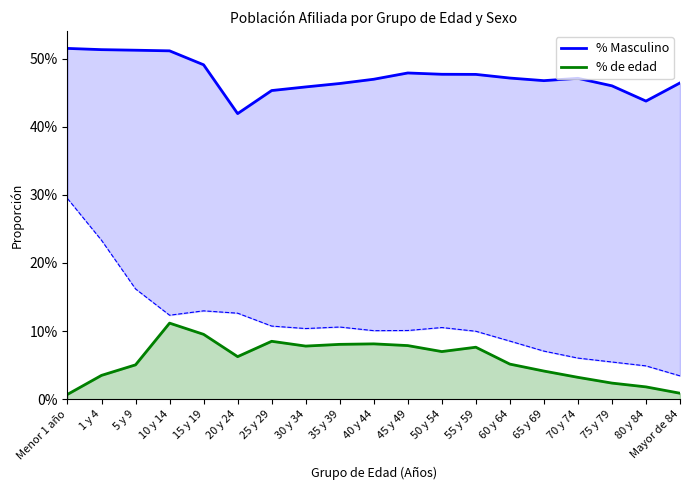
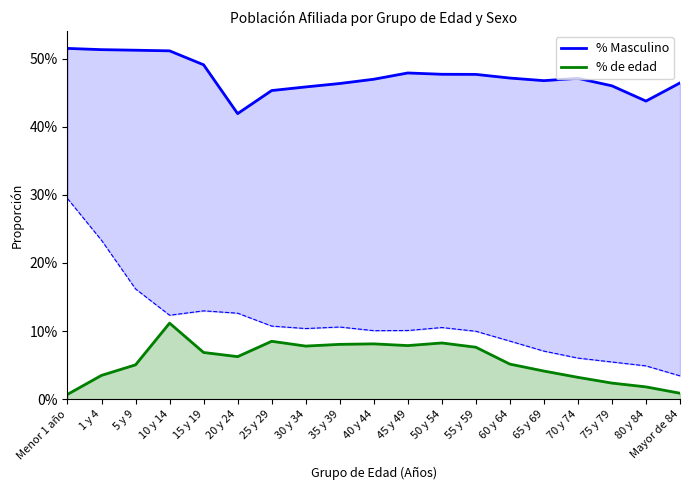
% de edad, 15 y 19: 10% -> 7%
% de edad, 50 y 54: 7% -> 8%
